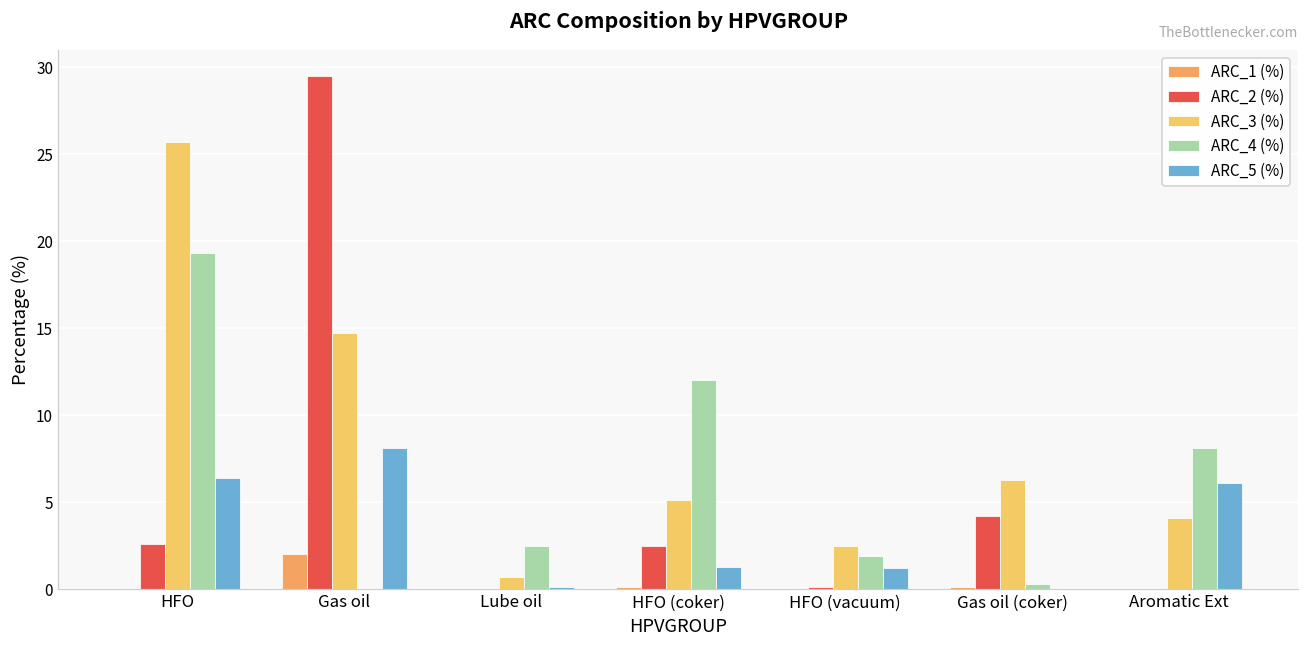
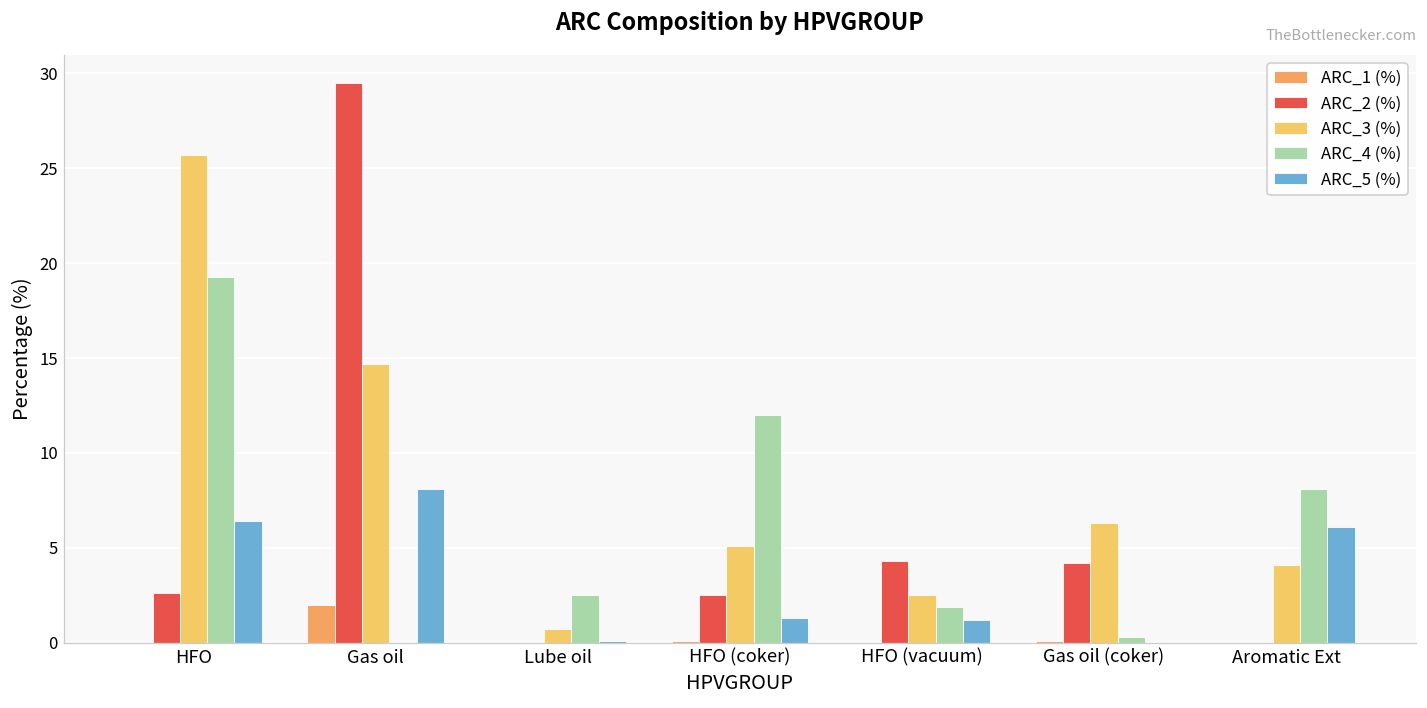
ARC_2 (%), HFO (vacuum): 0.1 -> 4.3
